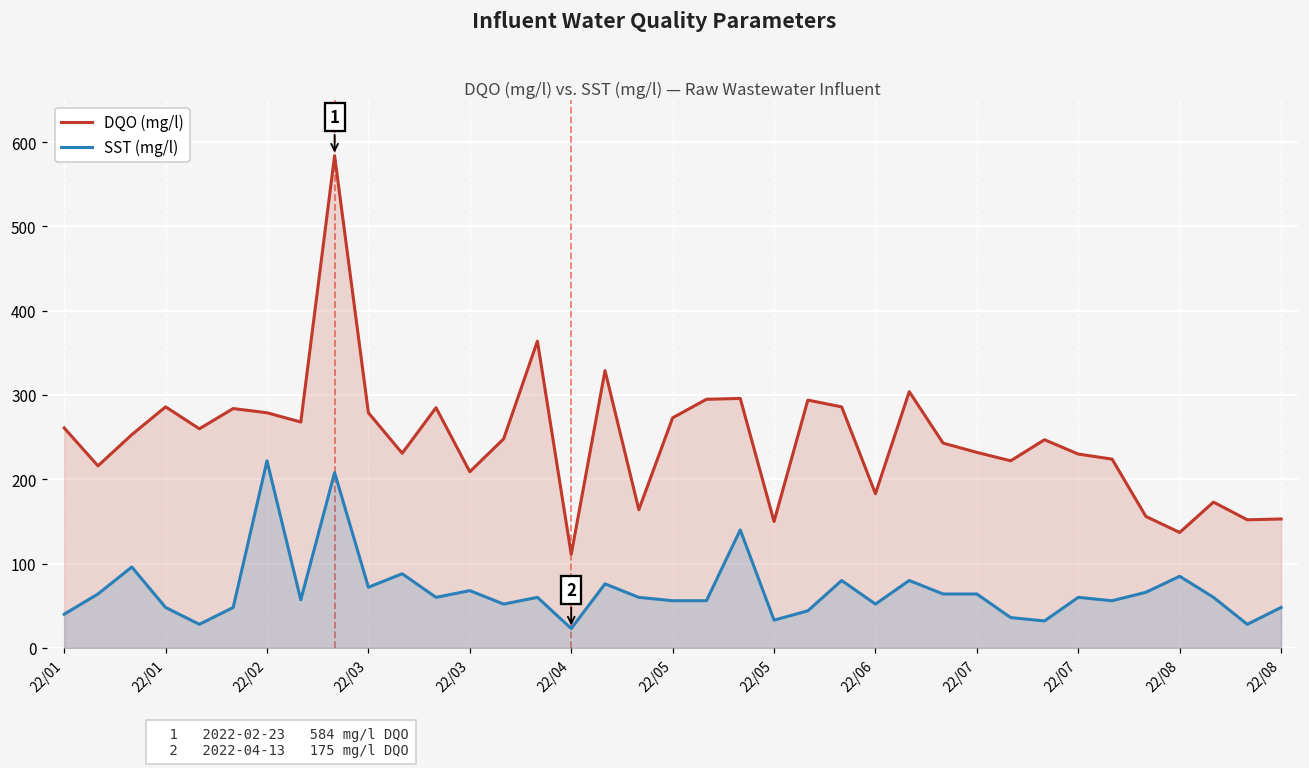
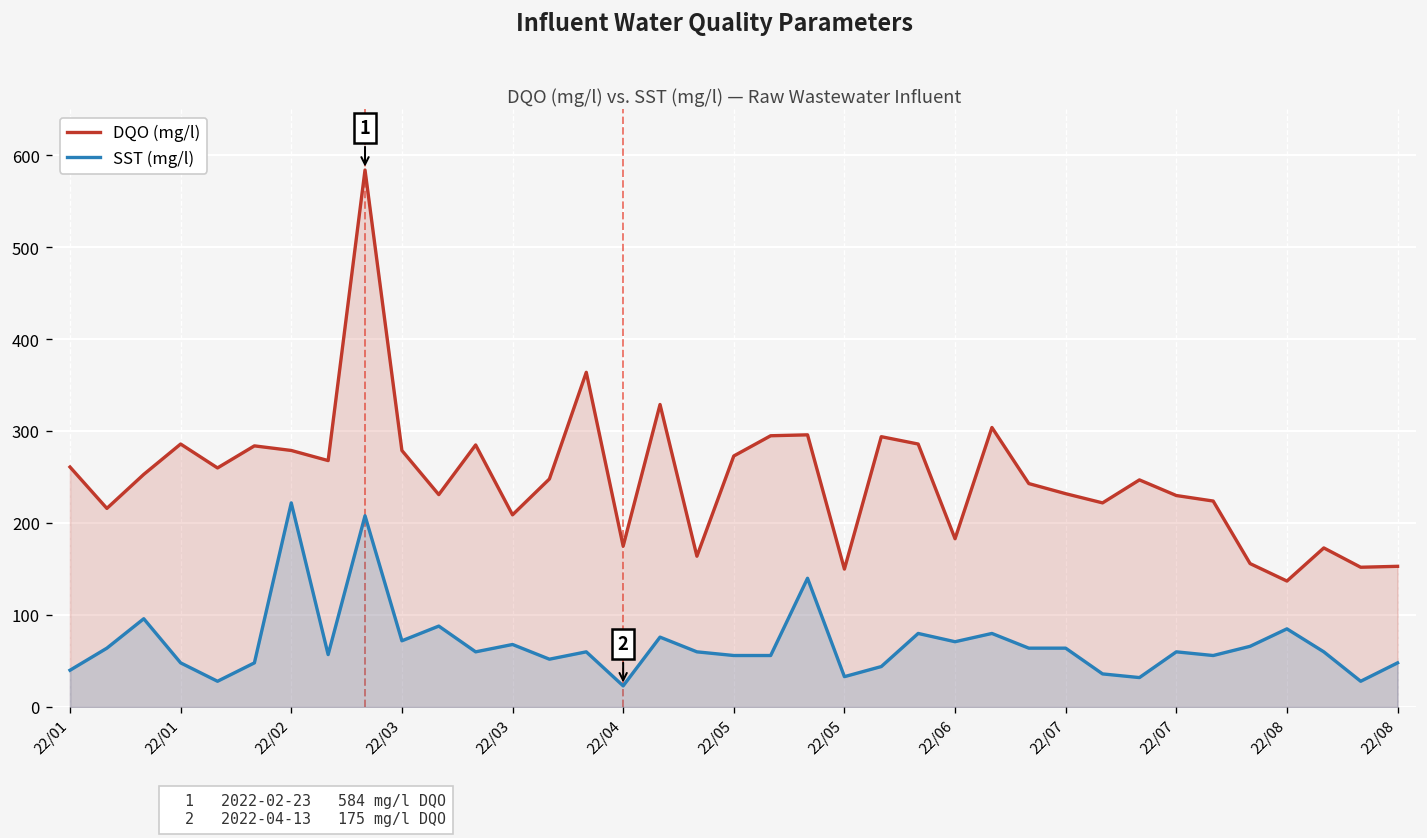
DQO (mg/l), 22/04: 110 -> 180
SST (mg/l), 22/06: 50 -> 70
